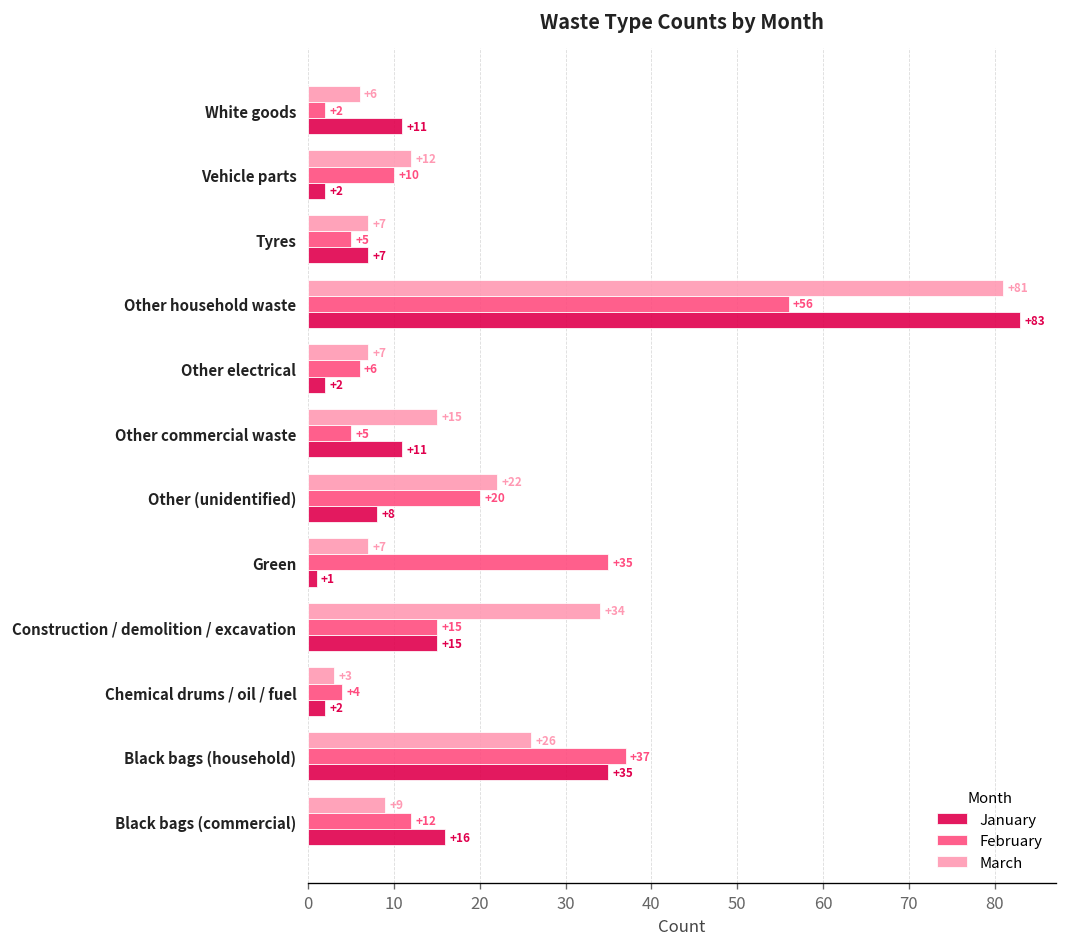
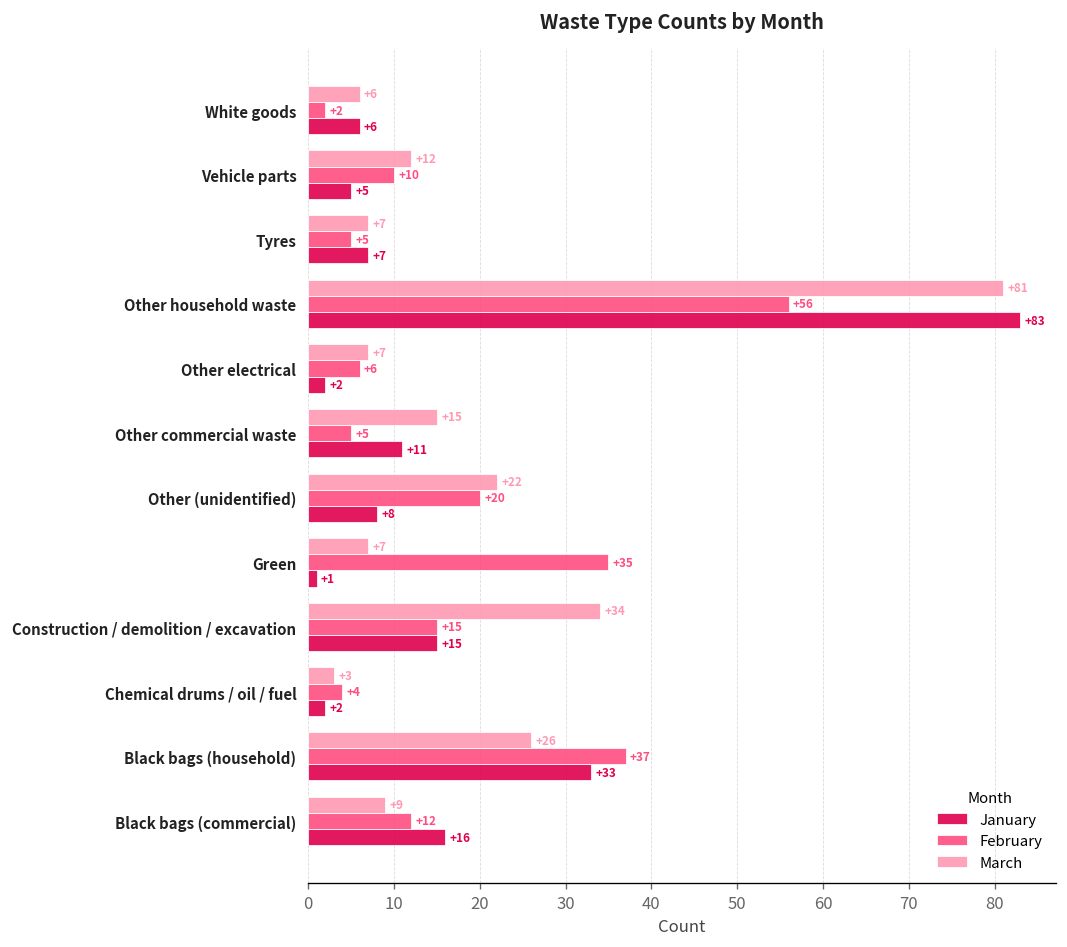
January, White goods: +11 -> +6
January, Vehicle parts: +2 -> +5
January, Black bags (household): +35 -> +33
